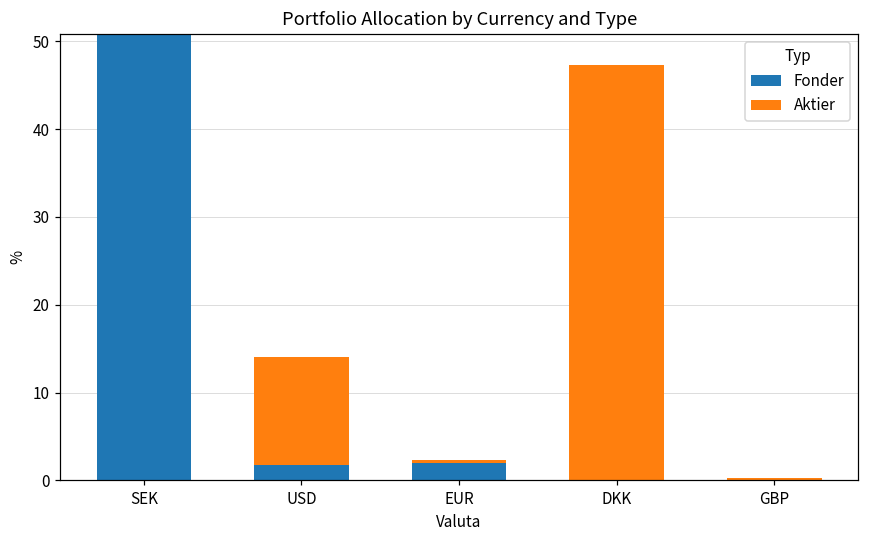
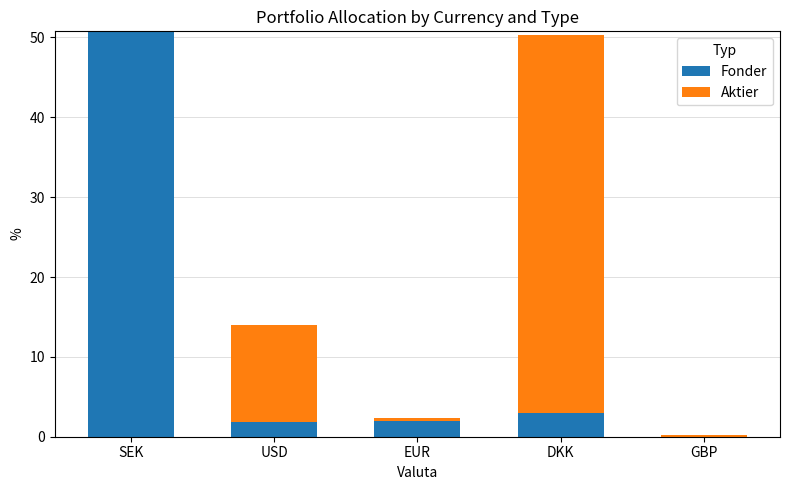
Fonder, DKK: 0 -> 3
